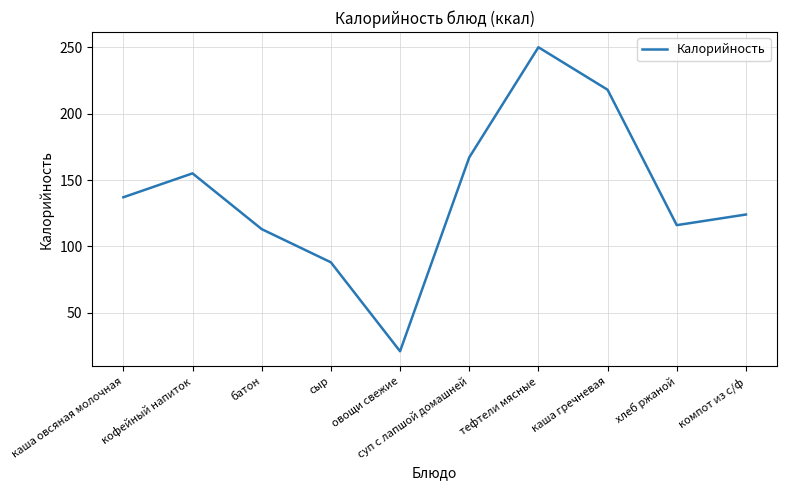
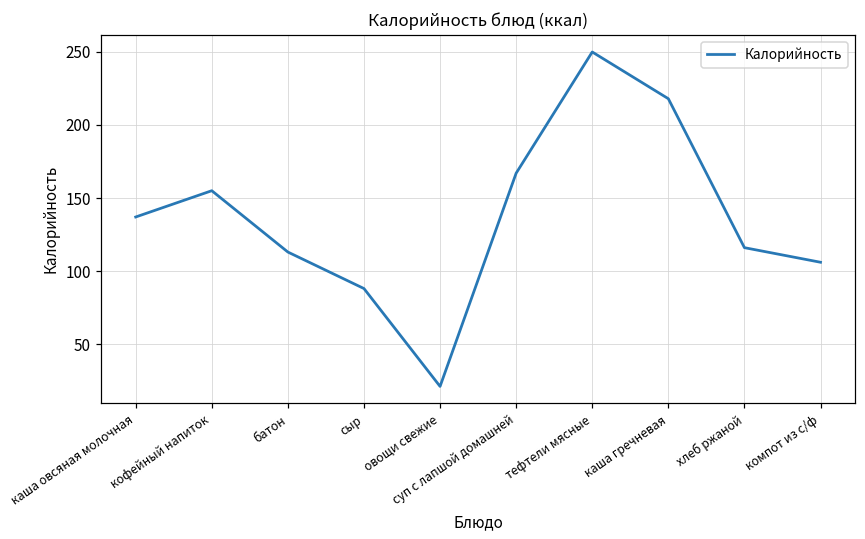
компот из с/ф: 124 -> 106
